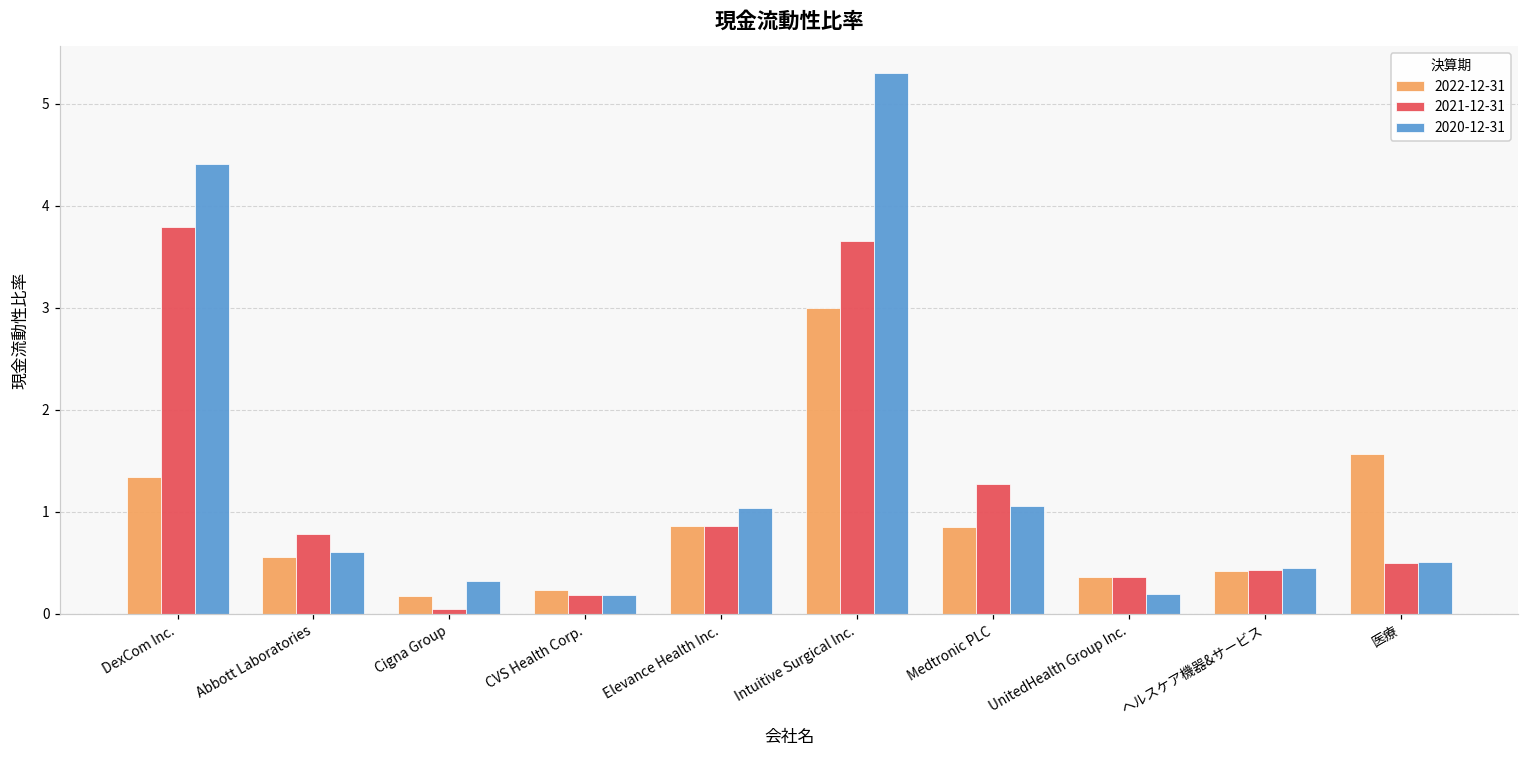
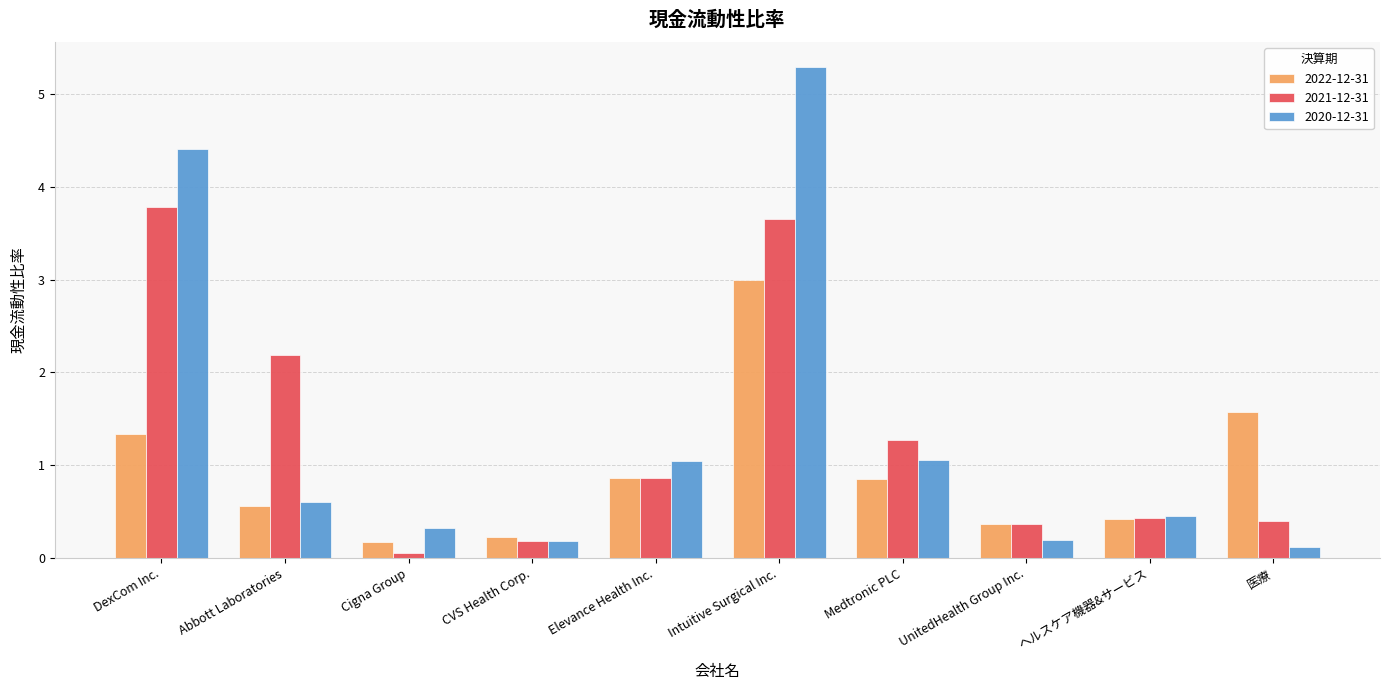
2021-12-31, Abbott Laboratories: 0.8 -> 2.2
2021-12-31, 医療: 0.5 -> 0.4
2020-12-31, 医療: 0.5 -> 0.1
